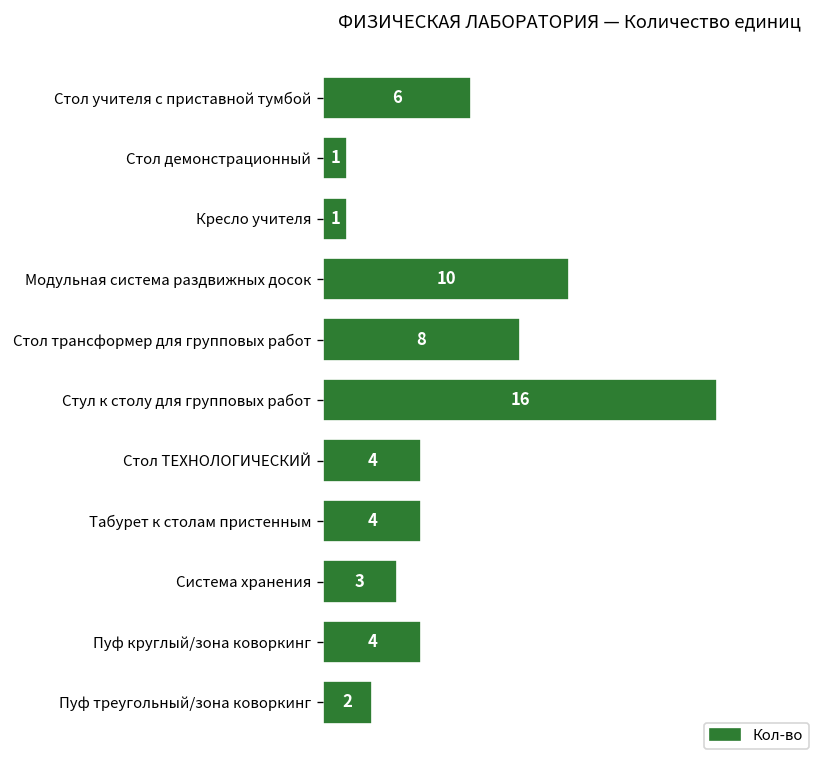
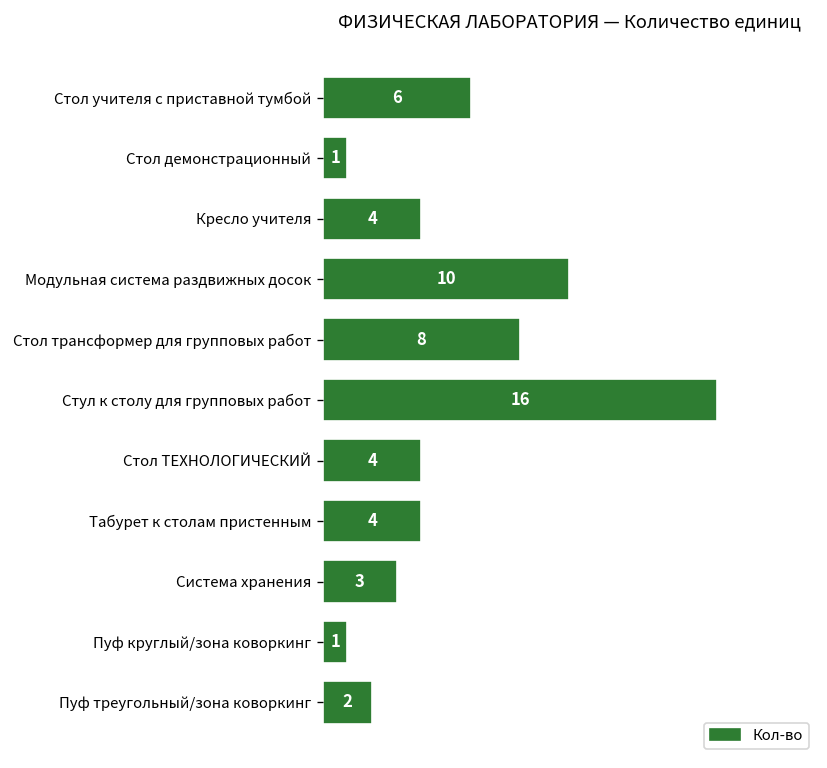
Кресло учителя: 1 -> 4
Пуф круглый/зона коворкинг: 4 -> 1
